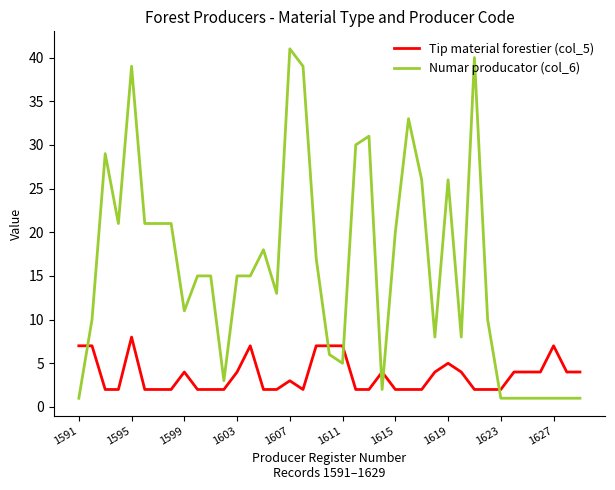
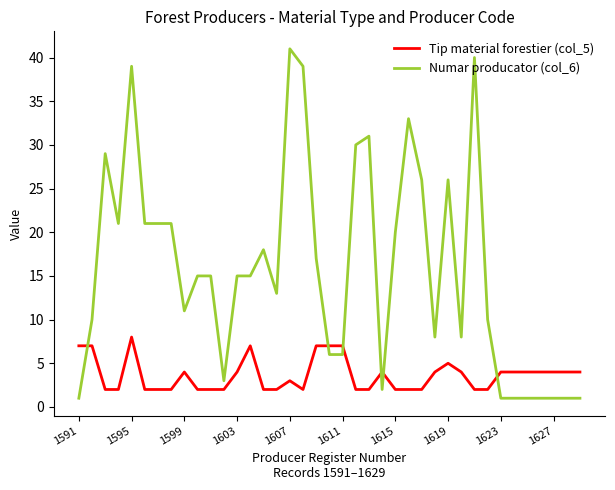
Numar producator (col_6), 1611: 5 -> 6
Tip material forestier (col_5), 1623: 2 -> 4
Tip material forestier (col_5), 1627: 7 -> 4
